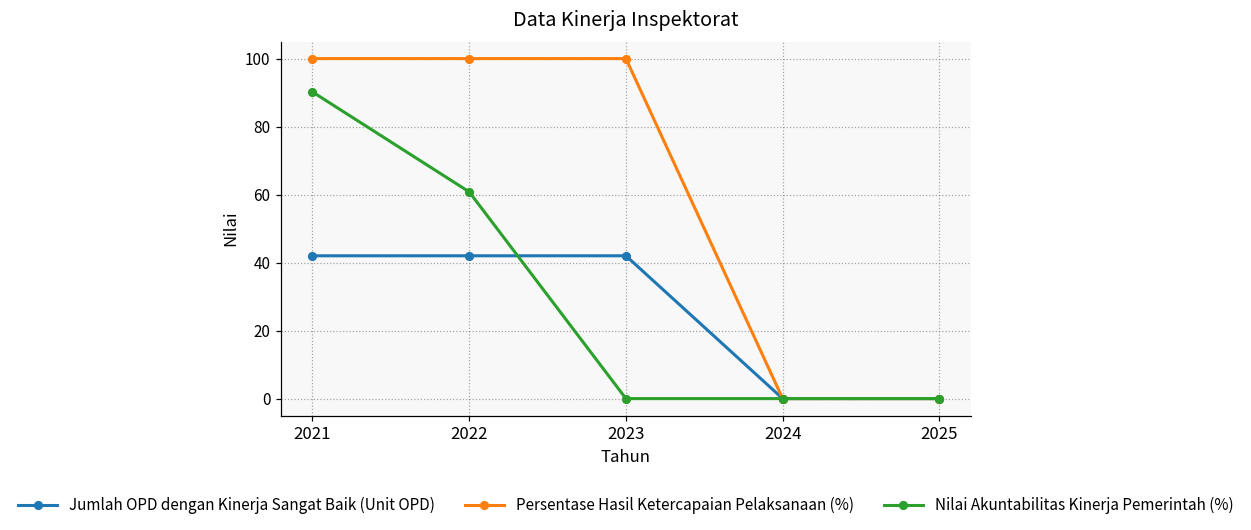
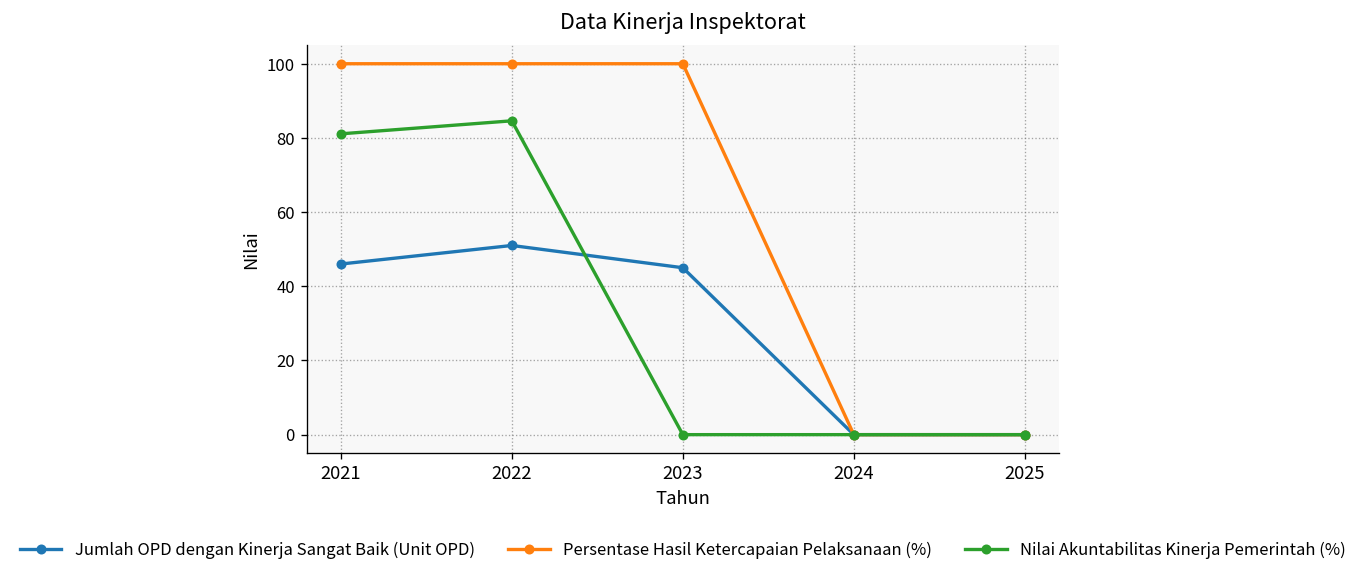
Jumlah OPD dengan Kinerja Sangat Baik (Unit OPD), 2021: 42 -> 46
Nilai Akuntabilitas Kinerja Pemerintah (%), 2021: 90 -> 81
Jumlah OPD dengan Kinerja Sangat Baik (Unit OPD), 2022: 42 -> 51
Nilai Akuntabilitas Kinerja Pemerintah (%), 2022: 61 -> 85
Jumlah OPD dengan Kinerja Sangat Baik (Unit OPD), 2023: 42 -> 45
